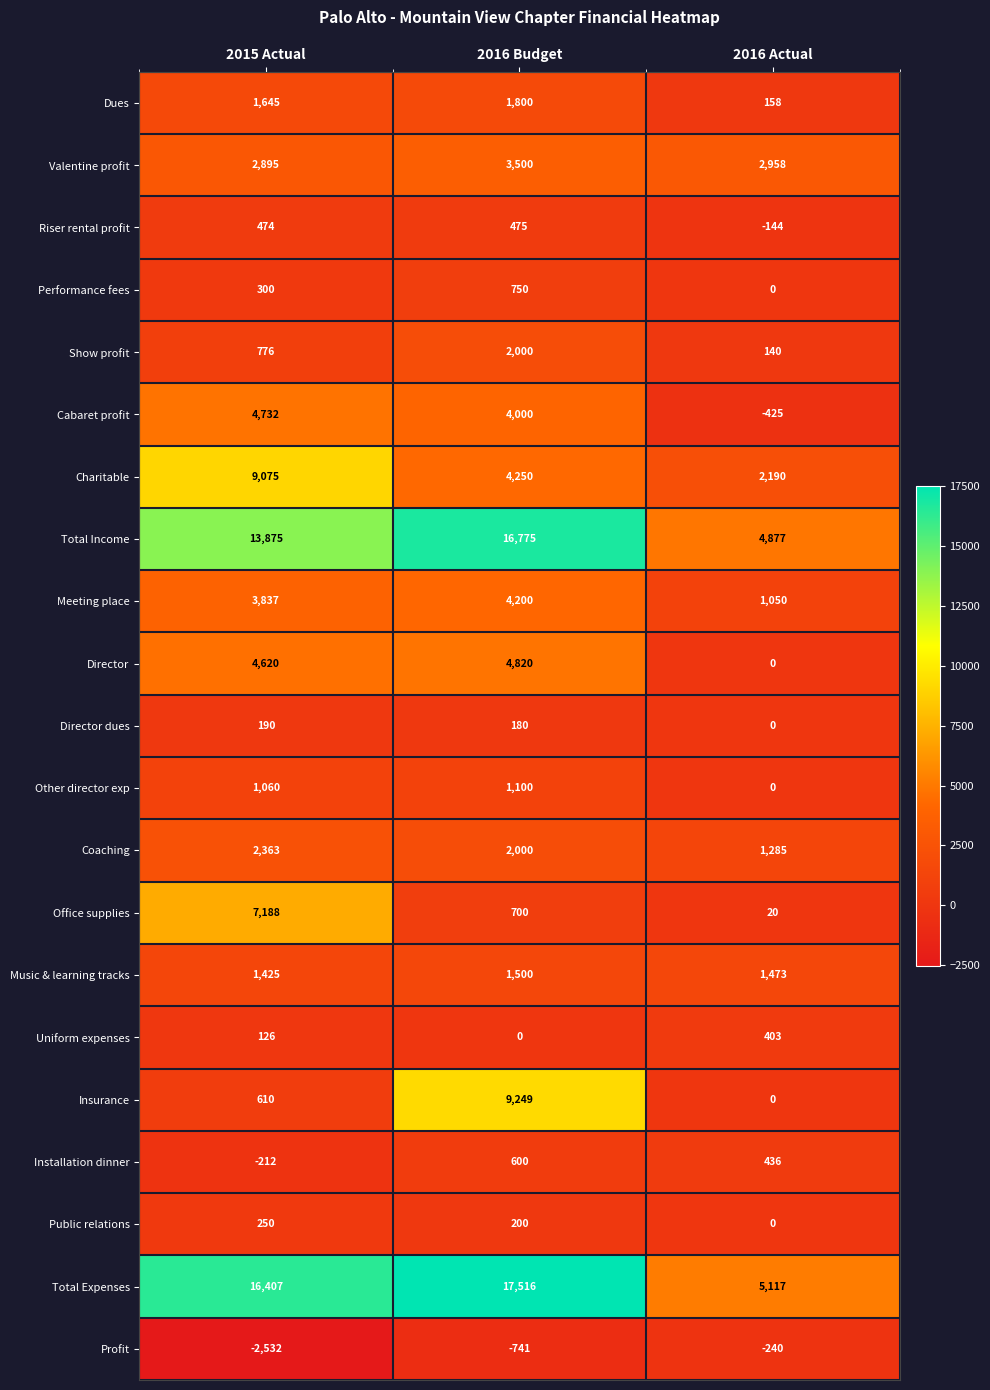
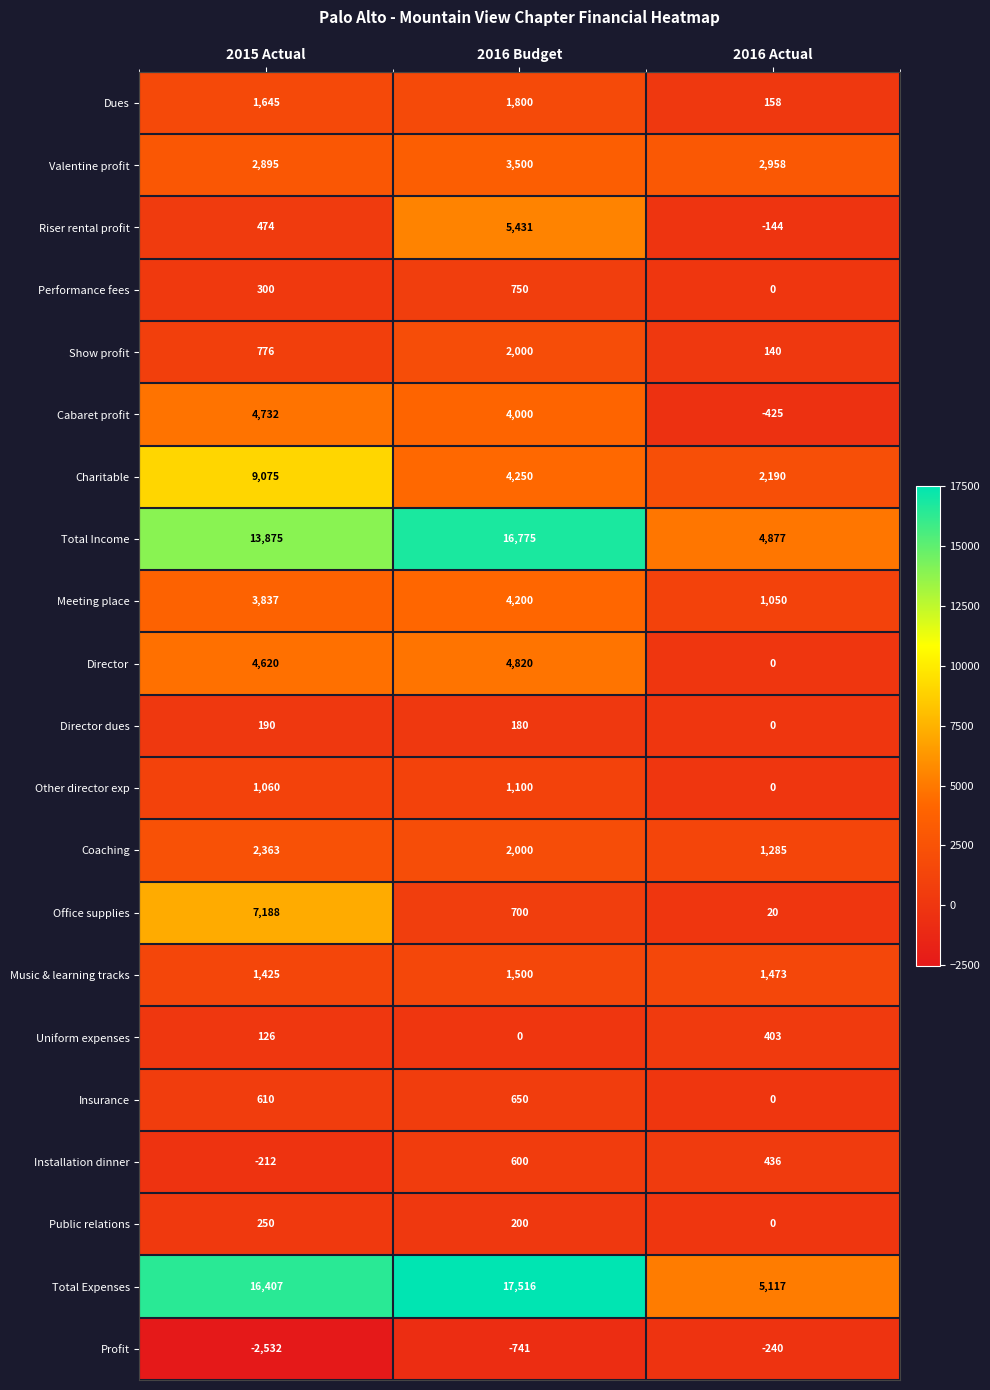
Riser rental profit, 2016 Budget: 475 -> 5,431
Insurance, 2016 Budget: 9,249 -> 650
